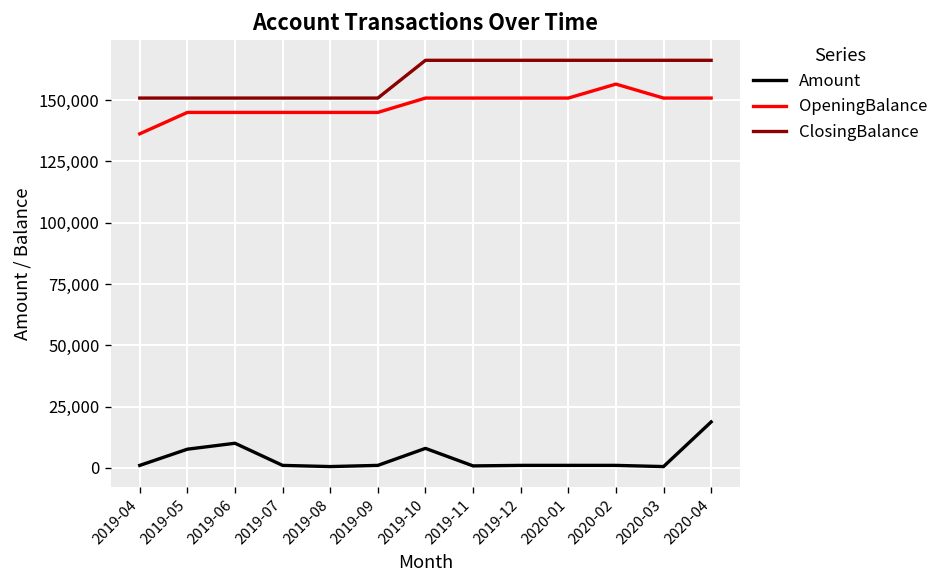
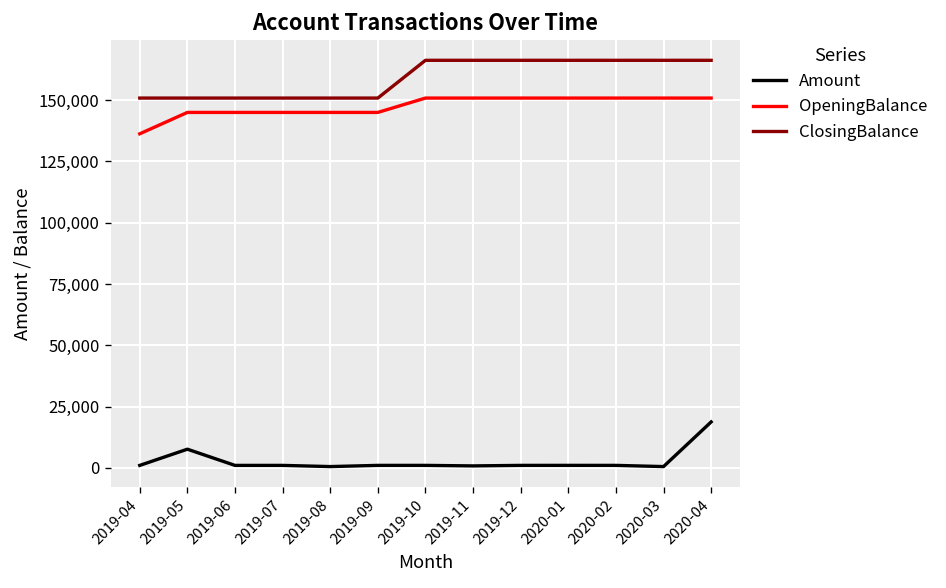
Amount, 2019-06: 10,000 -> 1,000
Amount, 2019-10: 8,000 -> 1,000
OpeningBalance, 2020-02: 157,000 -> 151,000
